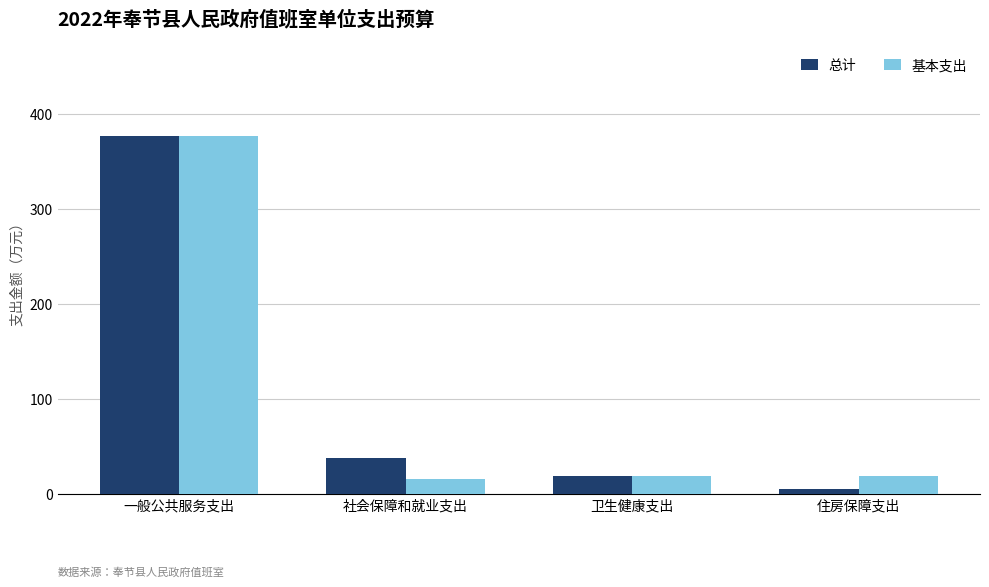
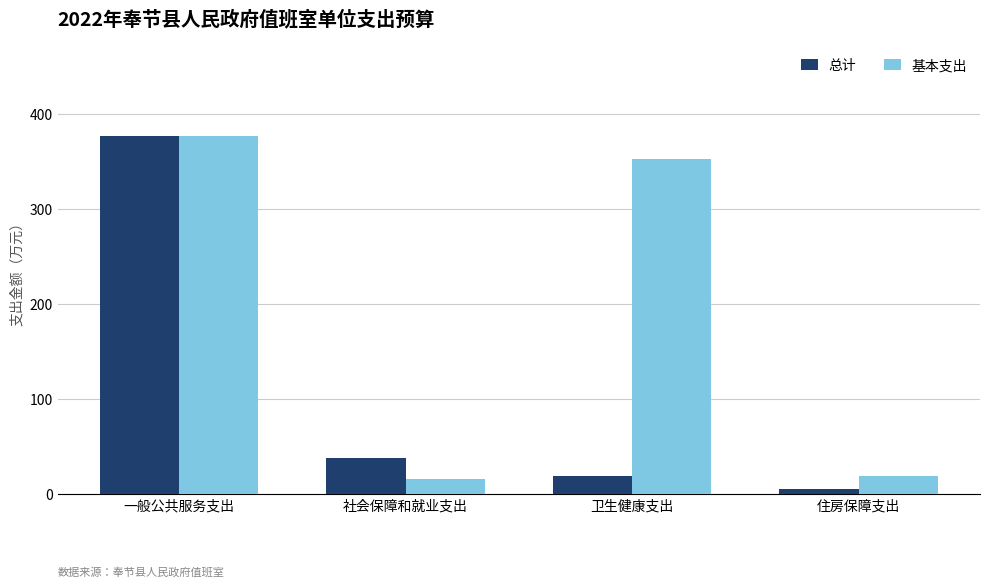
基本支出, 卫生健康支出: 20 -> 350
